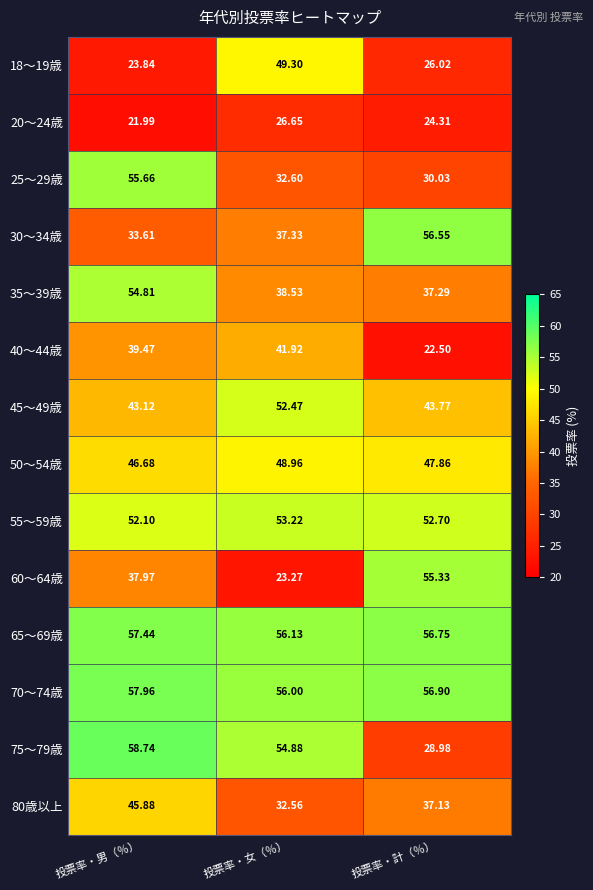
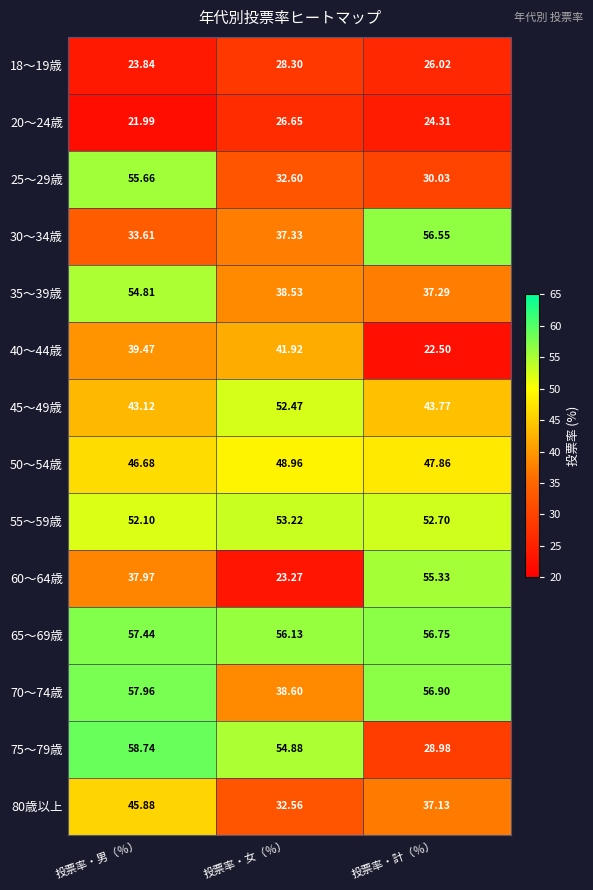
18～19歳, 投票率・女（％）: 49.30 -> 28.30
70～74歳, 投票率・女（％）: 56.00 -> 38.60
